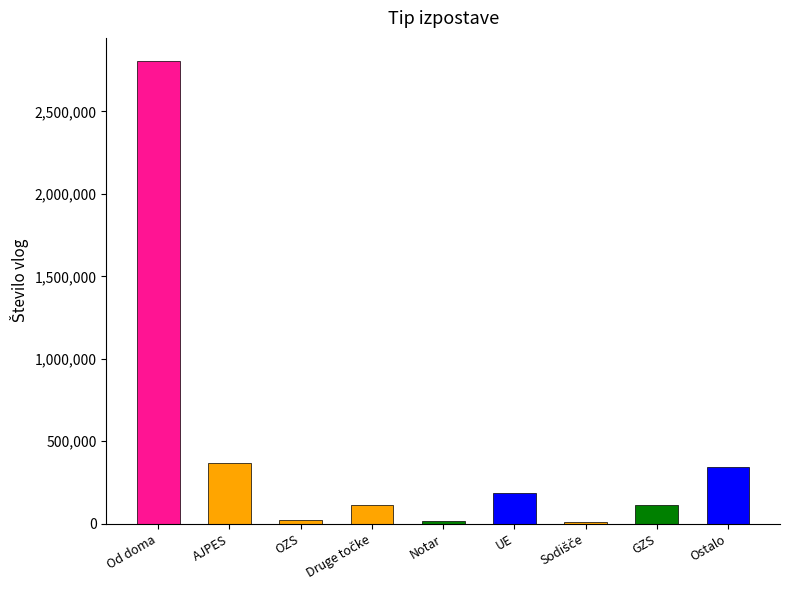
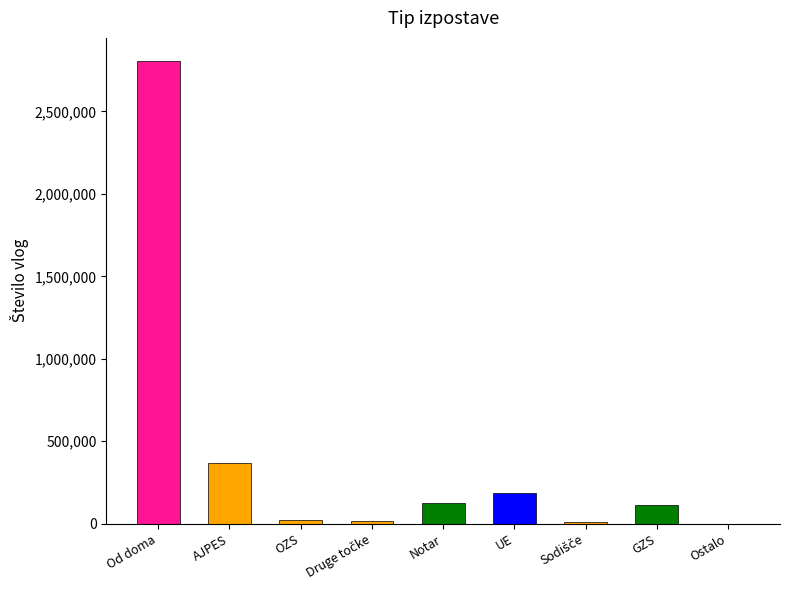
Druge točke: 110,000 -> 20,000
Notar: 20,000 -> 120,000
Ostalo: 340,000 -> 0
